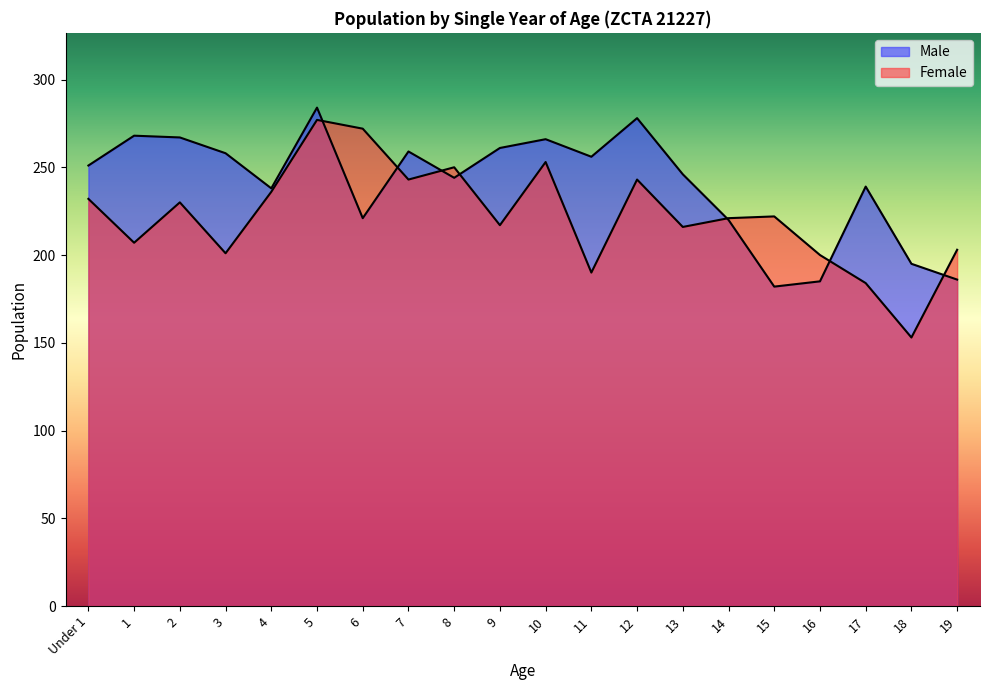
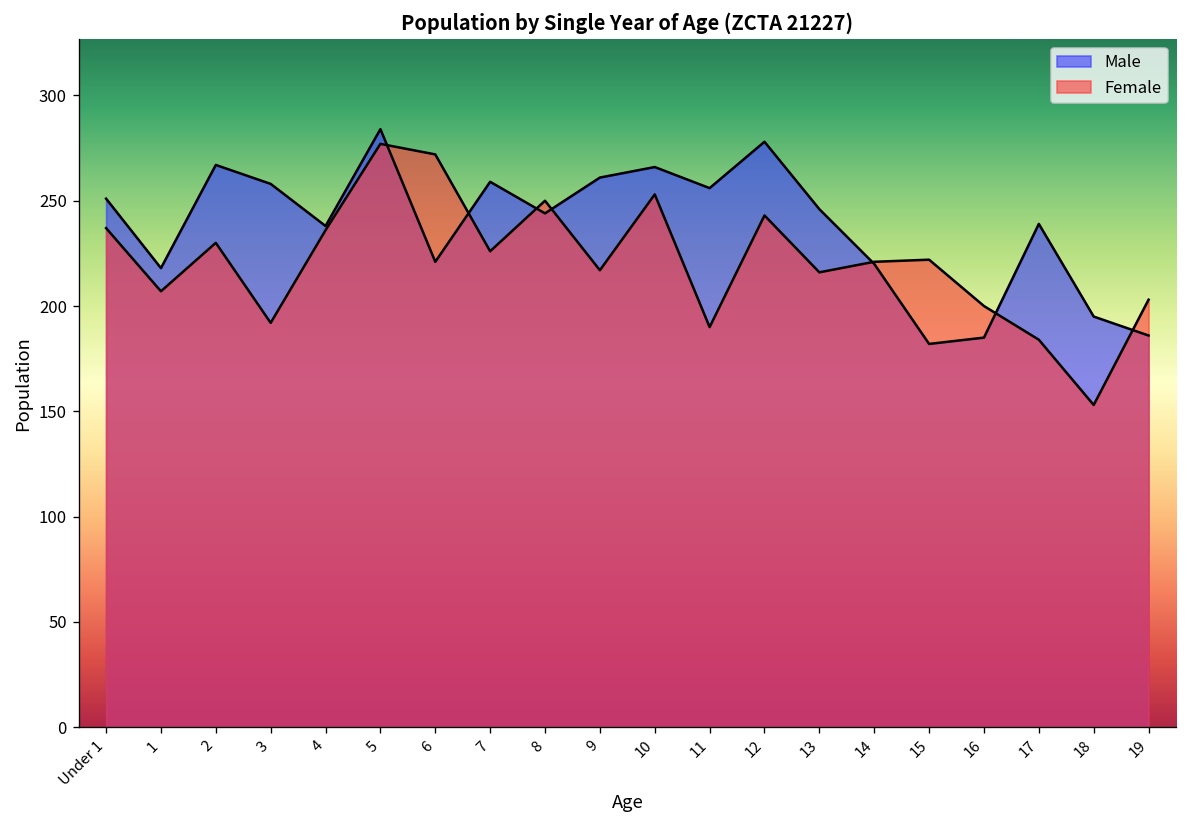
Female, Under 1: 232 -> 237
Male, 1: 268 -> 218
Female, 3: 201 -> 192
Female, 7: 243 -> 226
